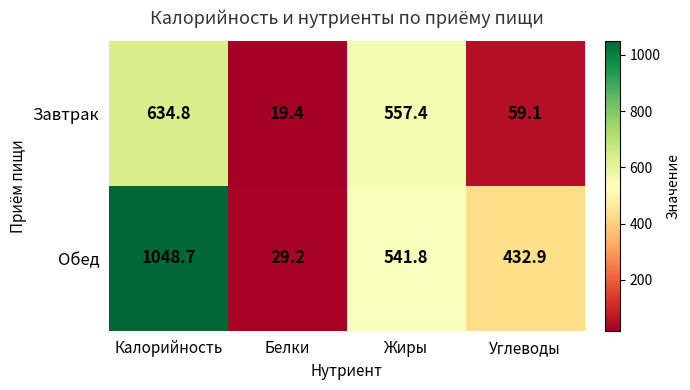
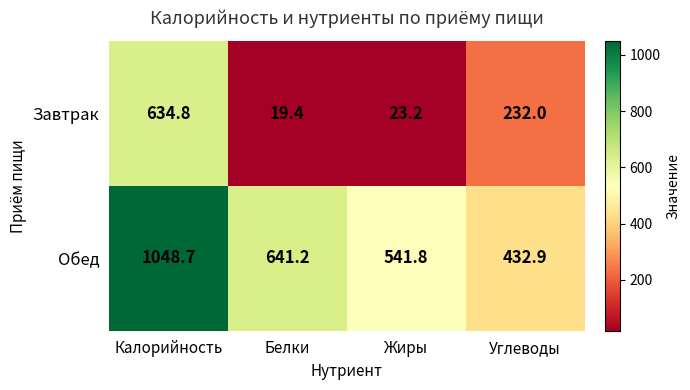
Завтрак, Жиры: 557.4 -> 23.2
Завтрак, Углеводы: 59.1 -> 232.0
Обед, Белки: 29.2 -> 641.2
